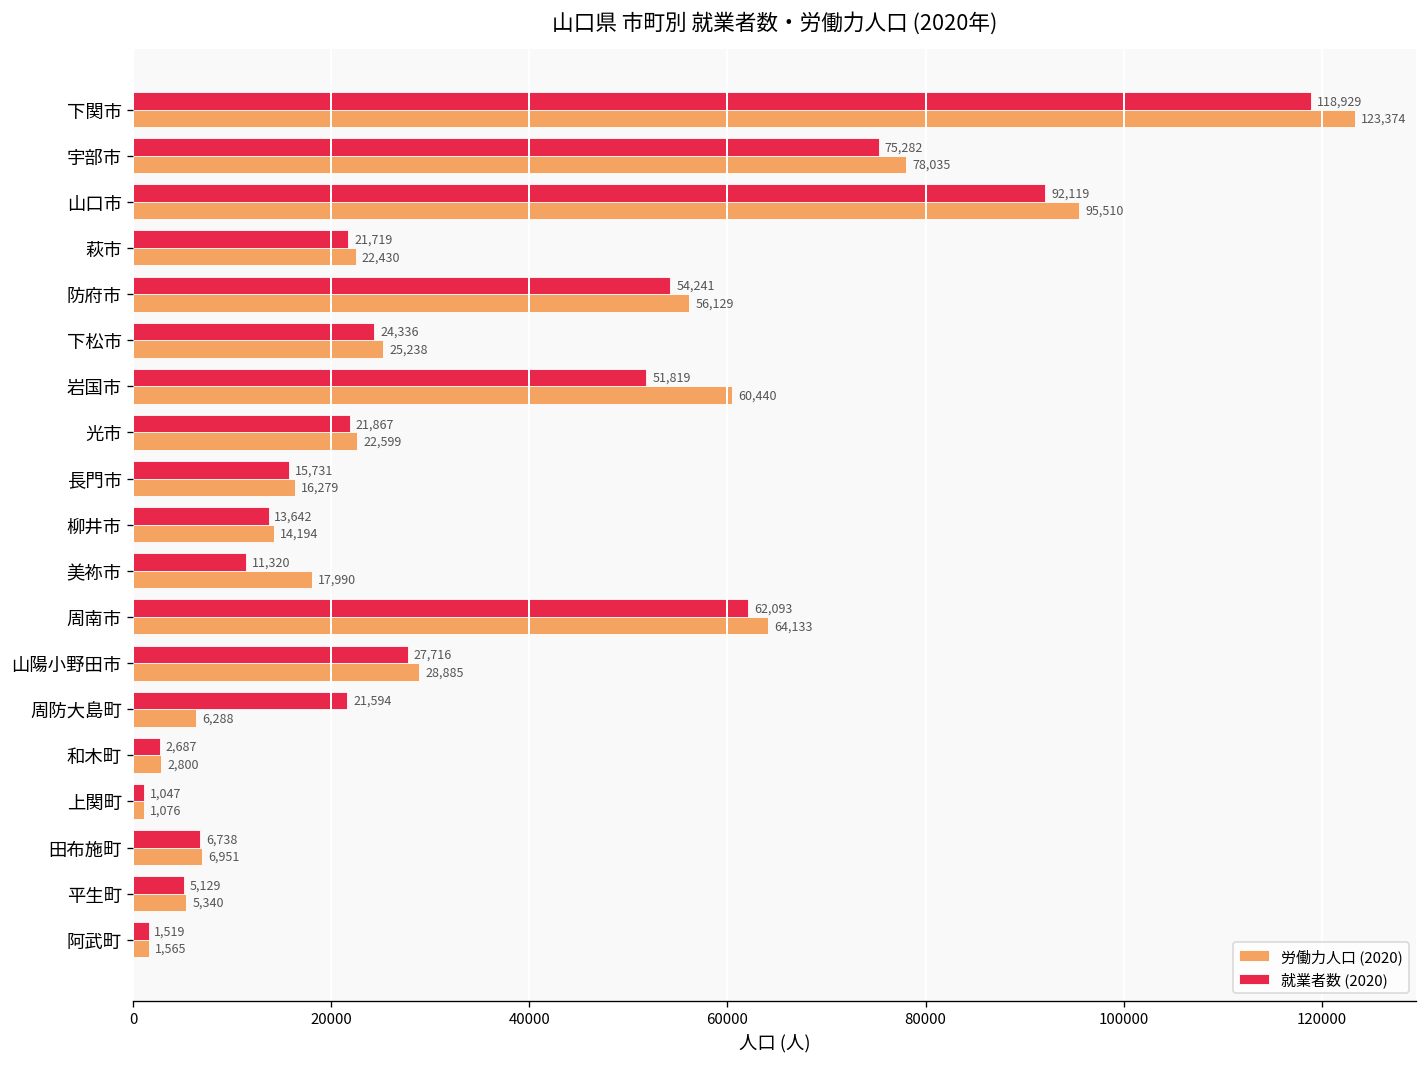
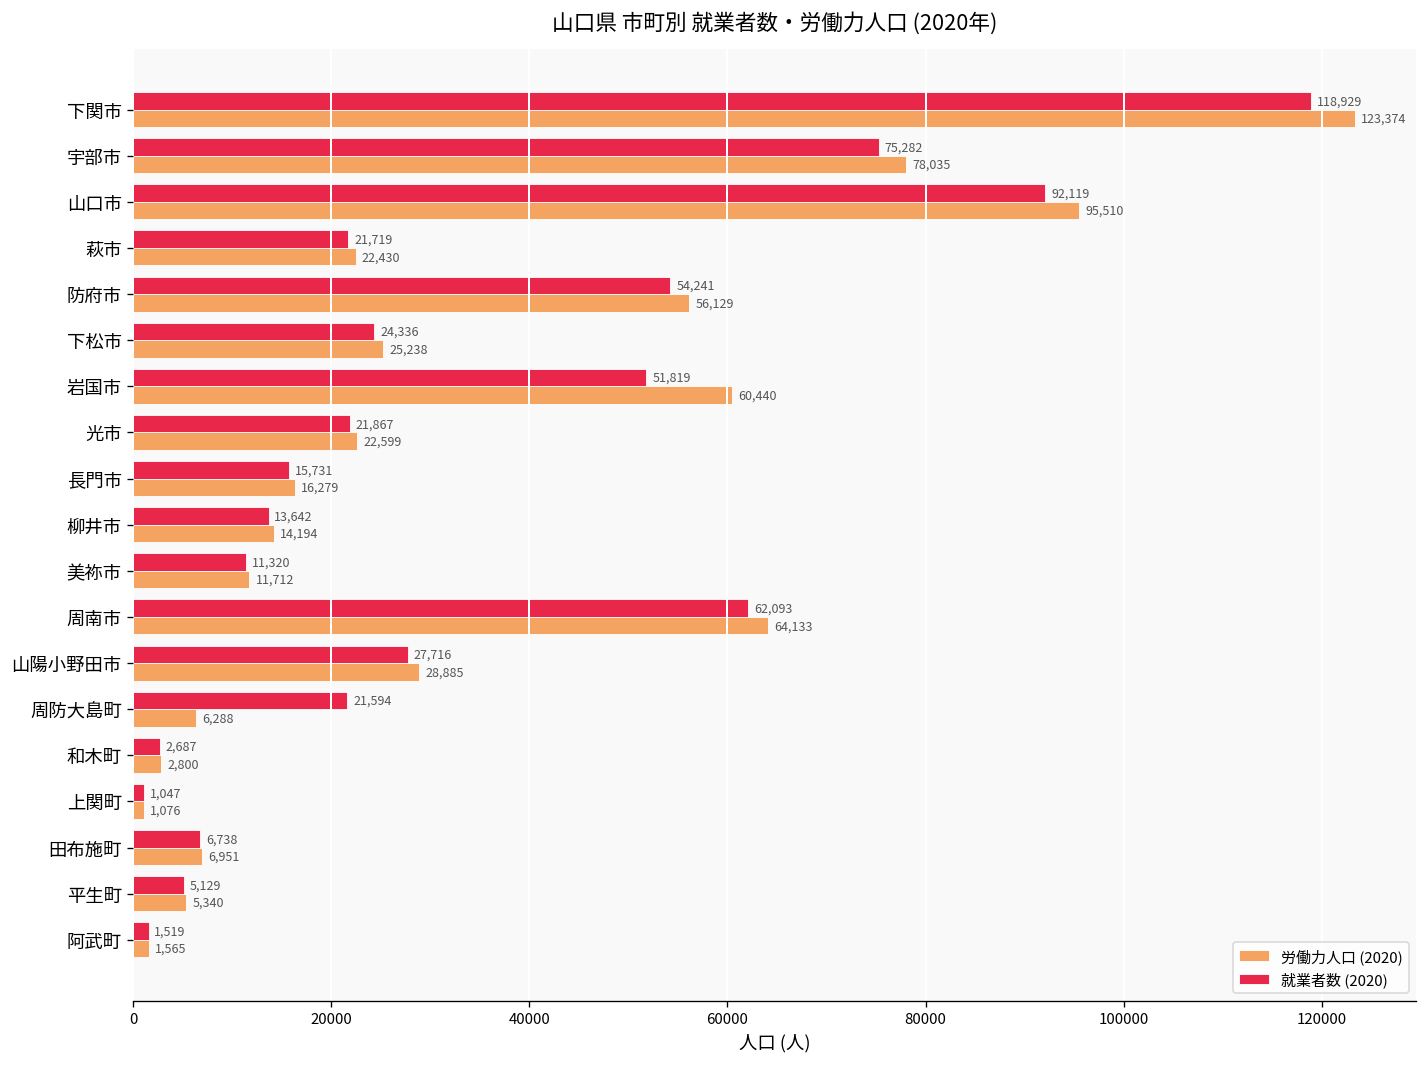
労働力人口 (2020), 美祢市: 17,990 -> 11,712
